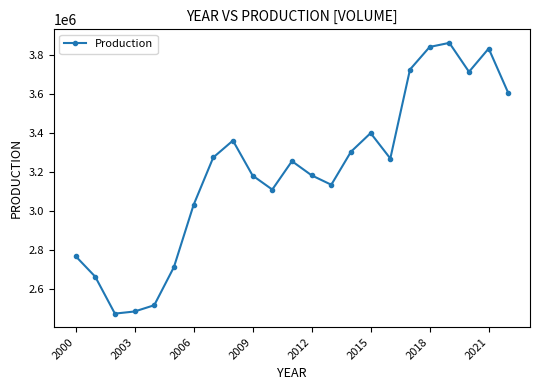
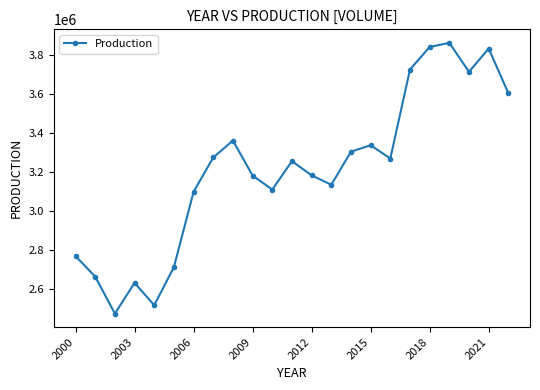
2003: 2490000 -> 2630000
2006: 3030000 -> 3100000
2015: 3400000 -> 3340000
